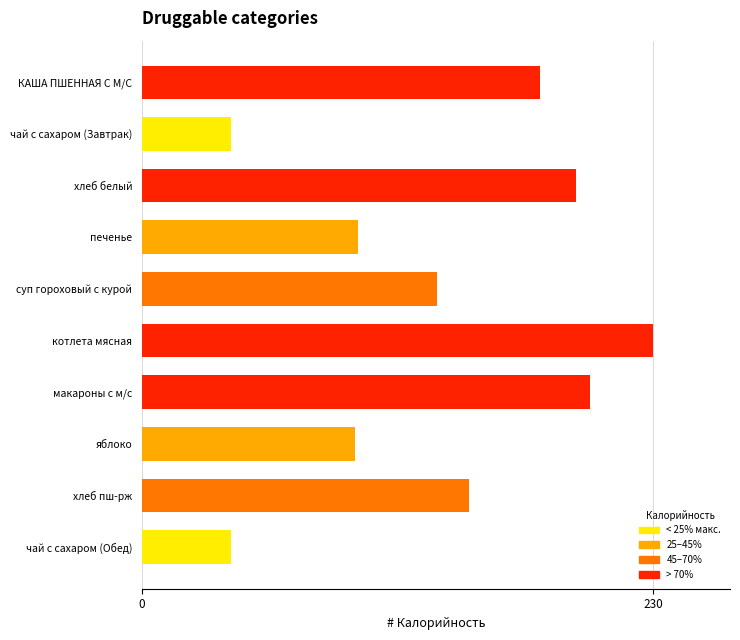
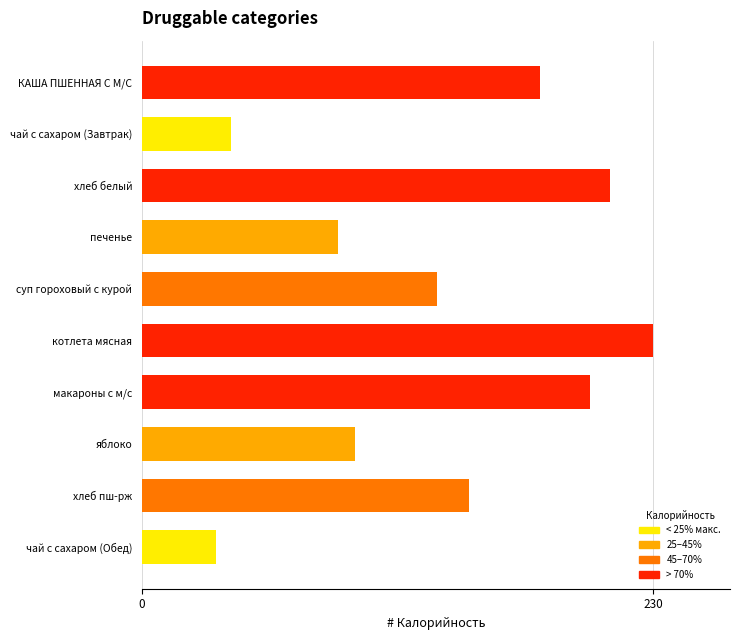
хлеб белый: 196 -> 211
печенье: 98 -> 88
чай с сахаром (Обед): 40 -> 33
